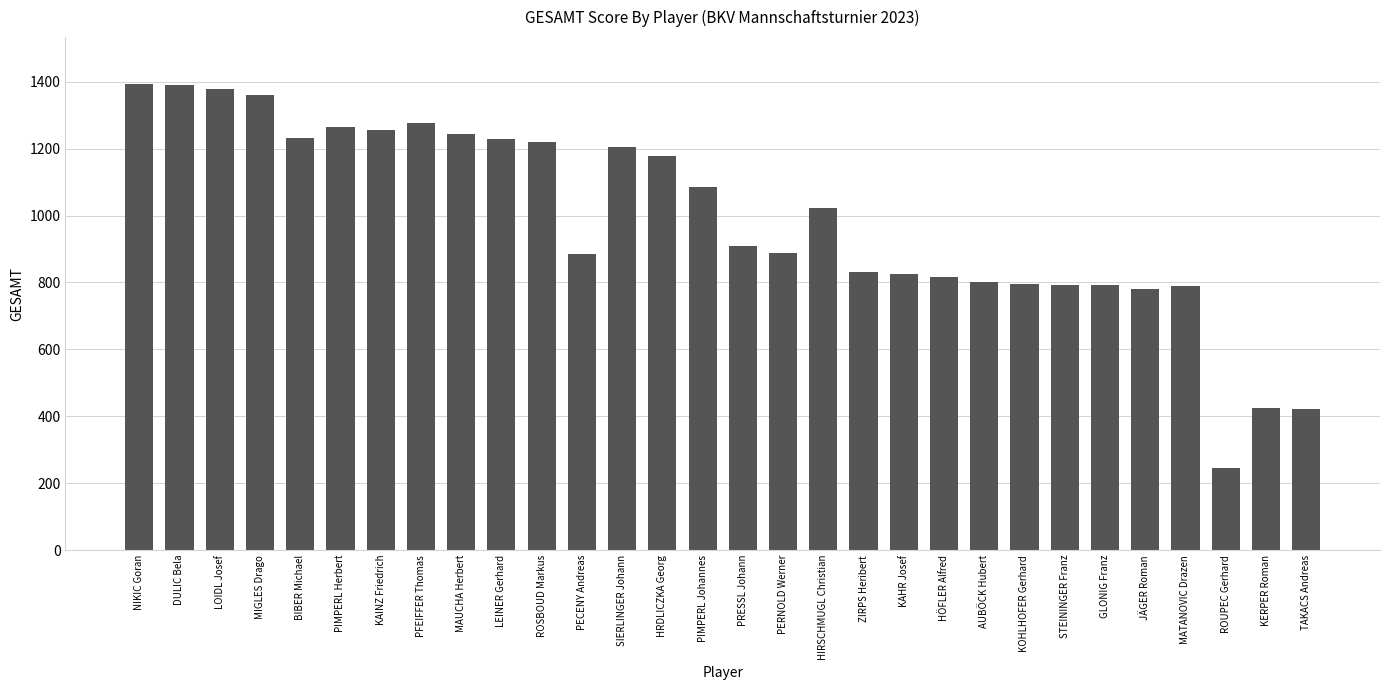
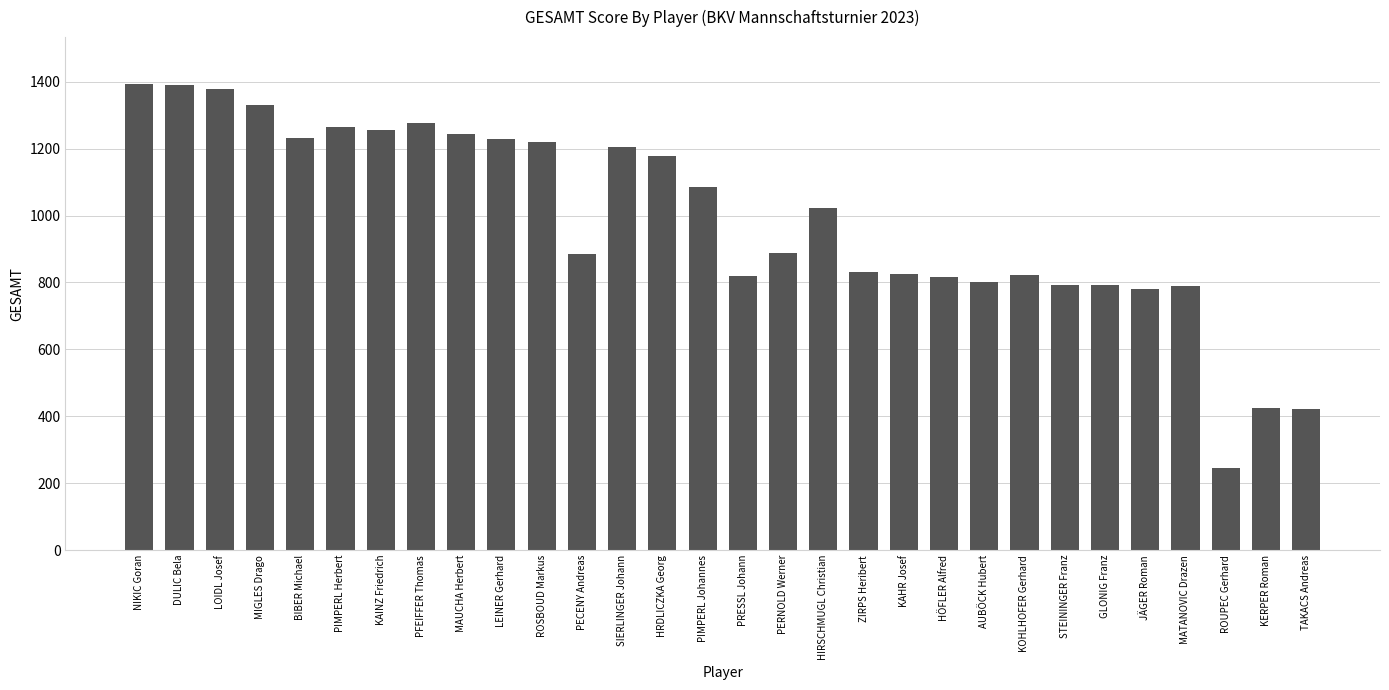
MIGLES Drago: 1360 -> 1330
PRESSL Johann: 910 -> 820
KOHLHOFER Gerhard: 800 -> 820
